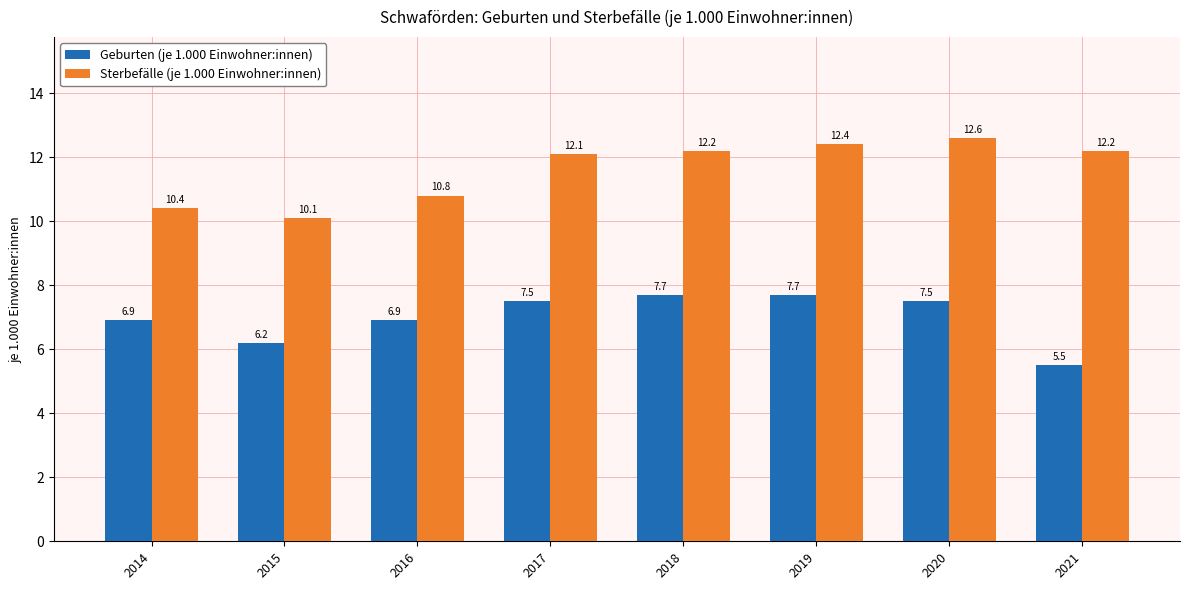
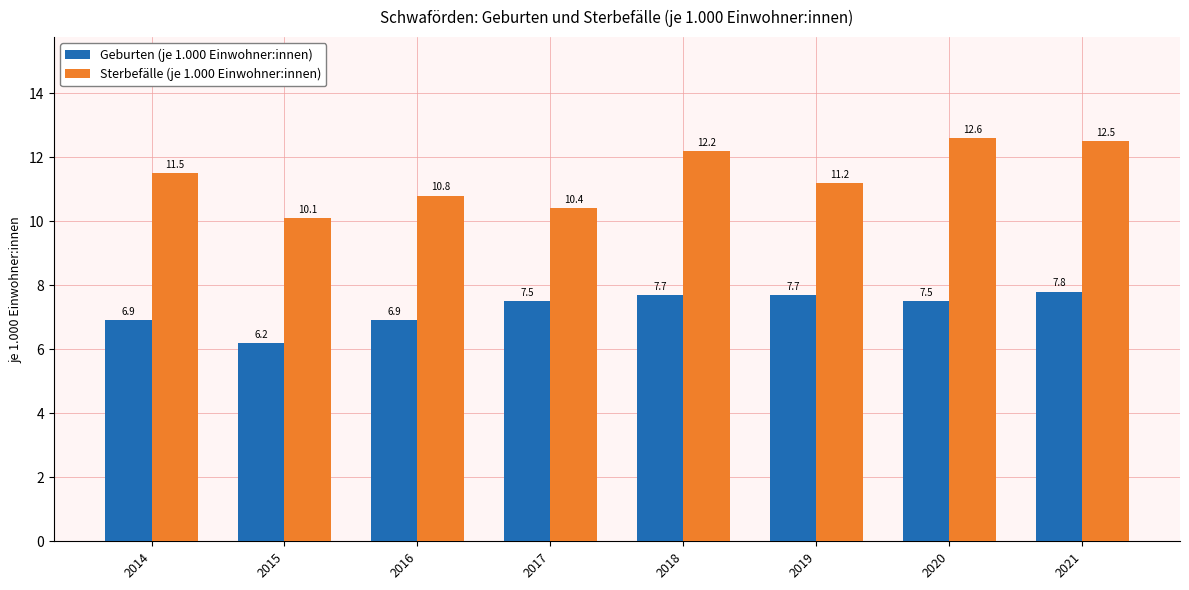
Sterbefälle (je 1.000 Einwohner:innen), 2014: 10.4 -> 11.5
Sterbefälle (je 1.000 Einwohner:innen), 2017: 12.1 -> 10.4
Sterbefälle (je 1.000 Einwohner:innen), 2019: 12.4 -> 11.2
Geburten (je 1.000 Einwohner:innen), 2021: 5.5 -> 7.8
Sterbefälle (je 1.000 Einwohner:innen), 2021: 12.2 -> 12.5
